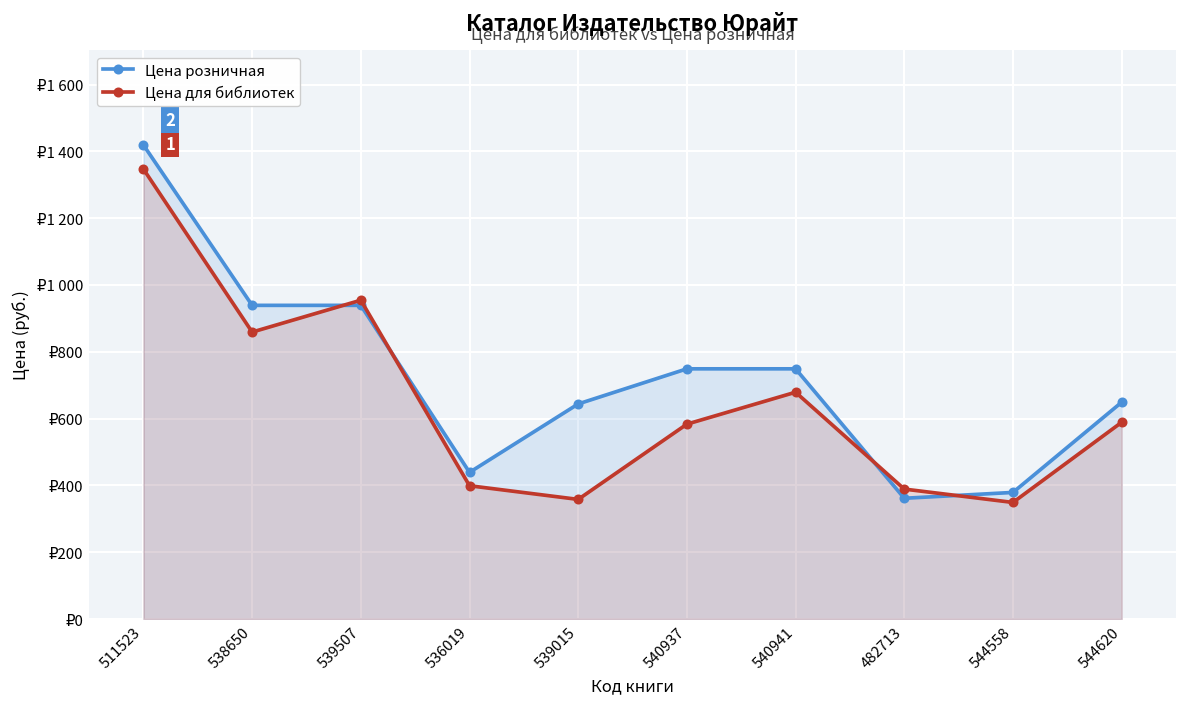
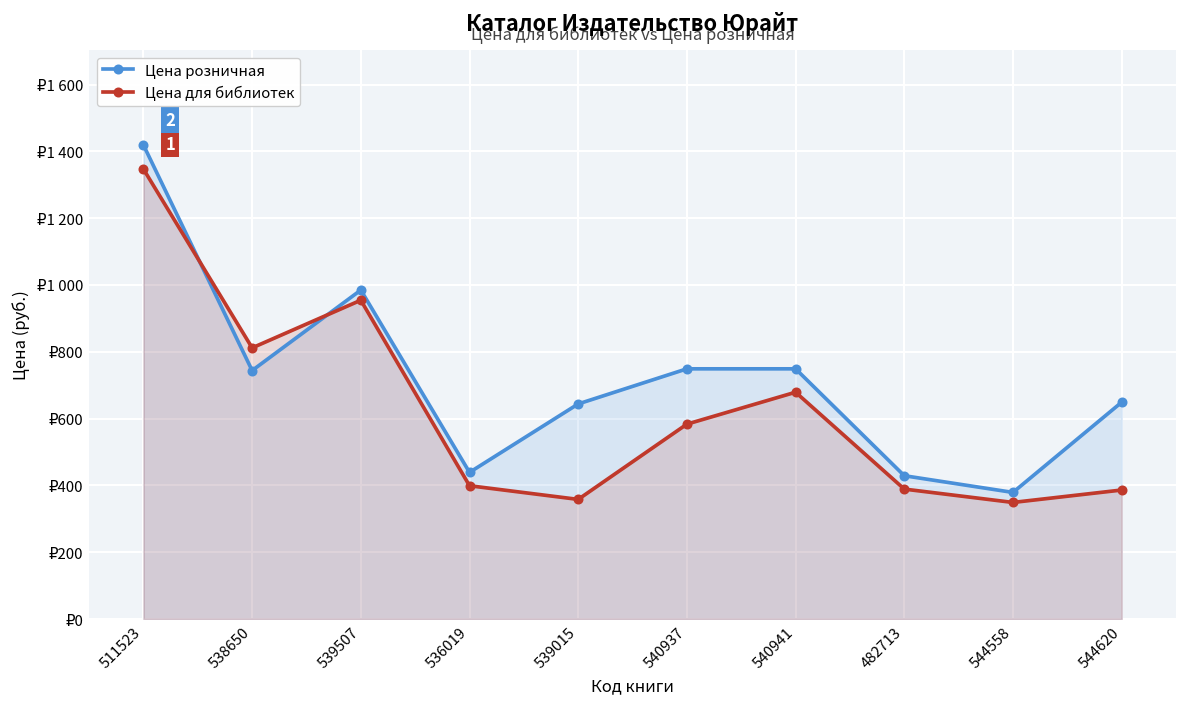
Цена розничная, 538650: ₽940 -> ₽740
Цена для библиотек, 538650: ₽860 -> ₽810
Цена розничная, 539507: ₽940 -> ₽980
Цена розничная, 482713: ₽360 -> ₽430
Цена для библиотек, 544620: ₽590 -> ₽390
